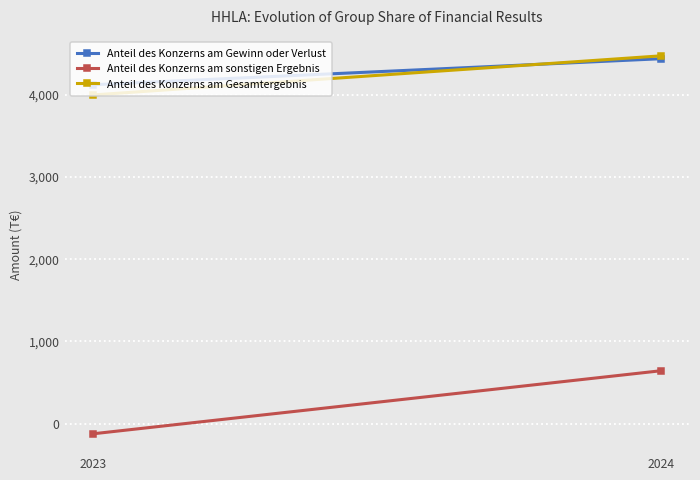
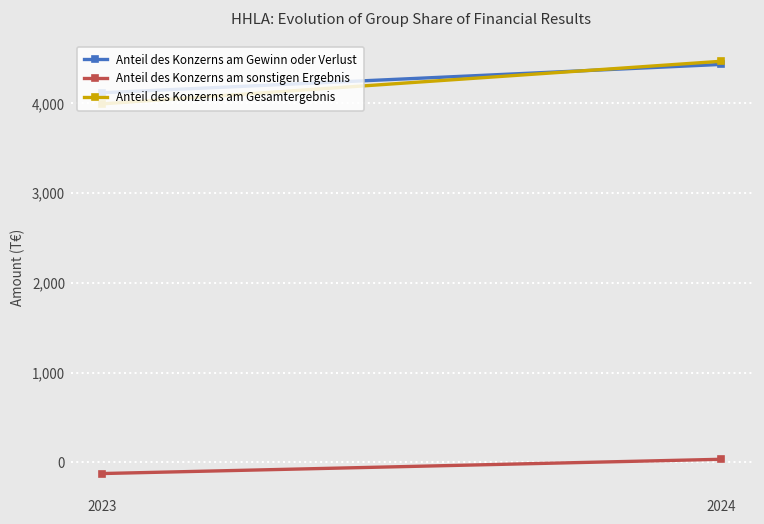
Anteil des Konzerns am sonstigen Ergebnis, 2024: 600 -> 0
